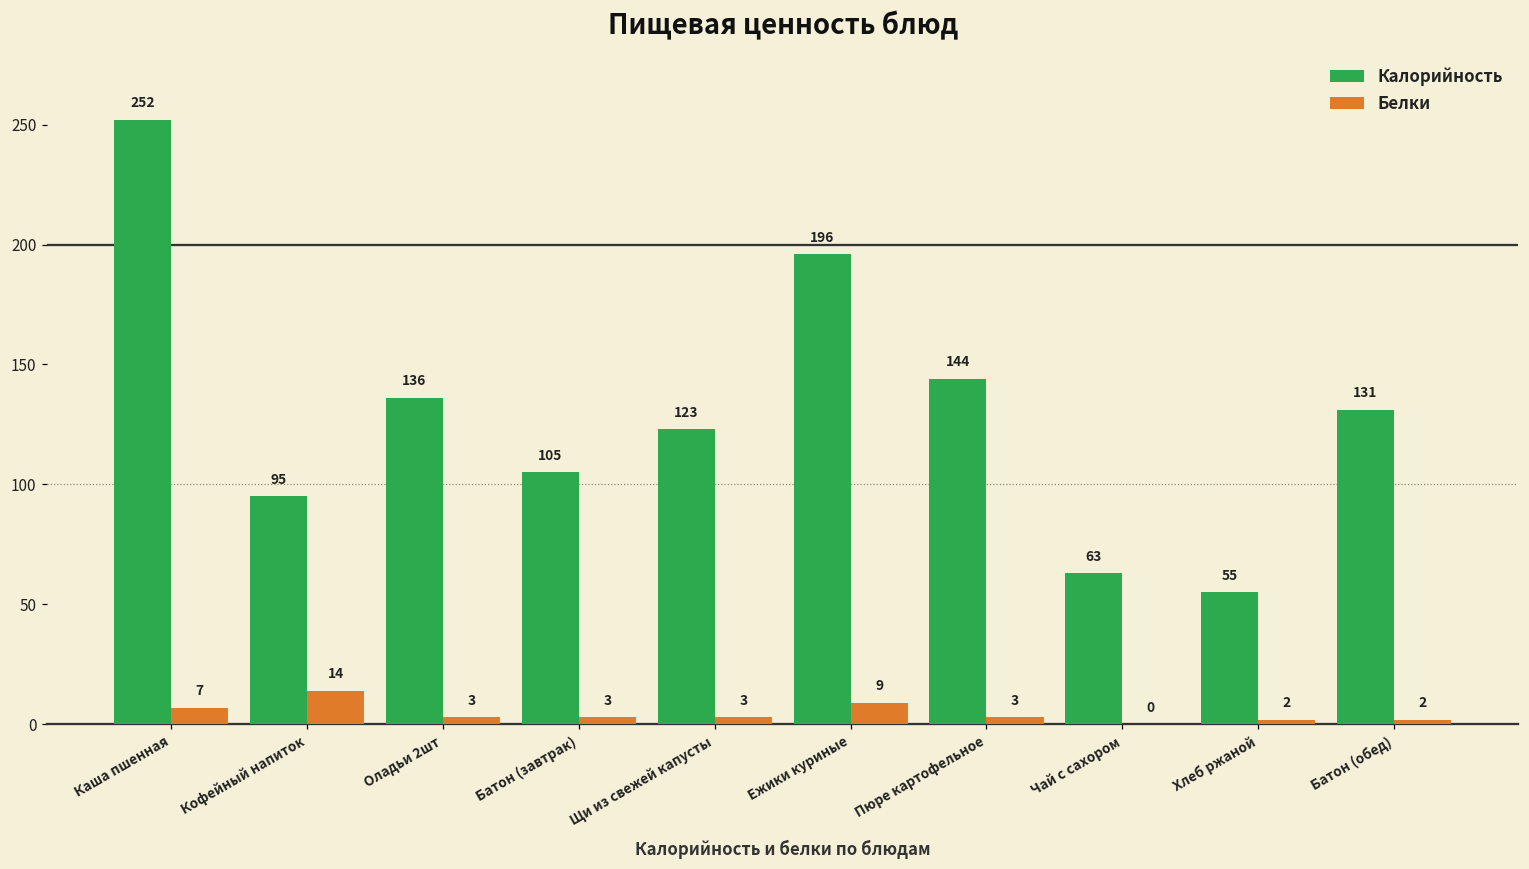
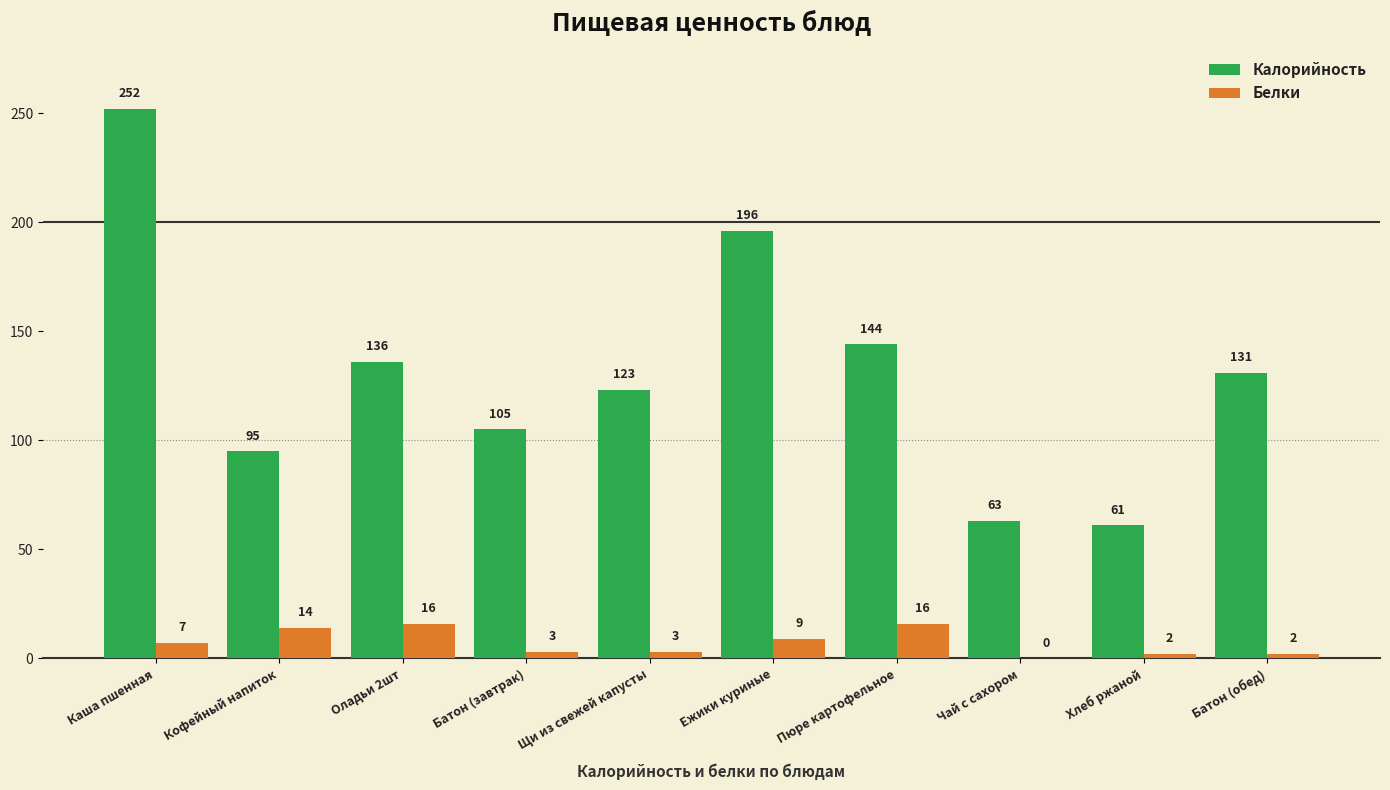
Белки, Оладьи 2шт: 3 -> 16
Белки, Пюре картофельное: 3 -> 16
Калорийность, Хлеб ржаной: 55 -> 61
